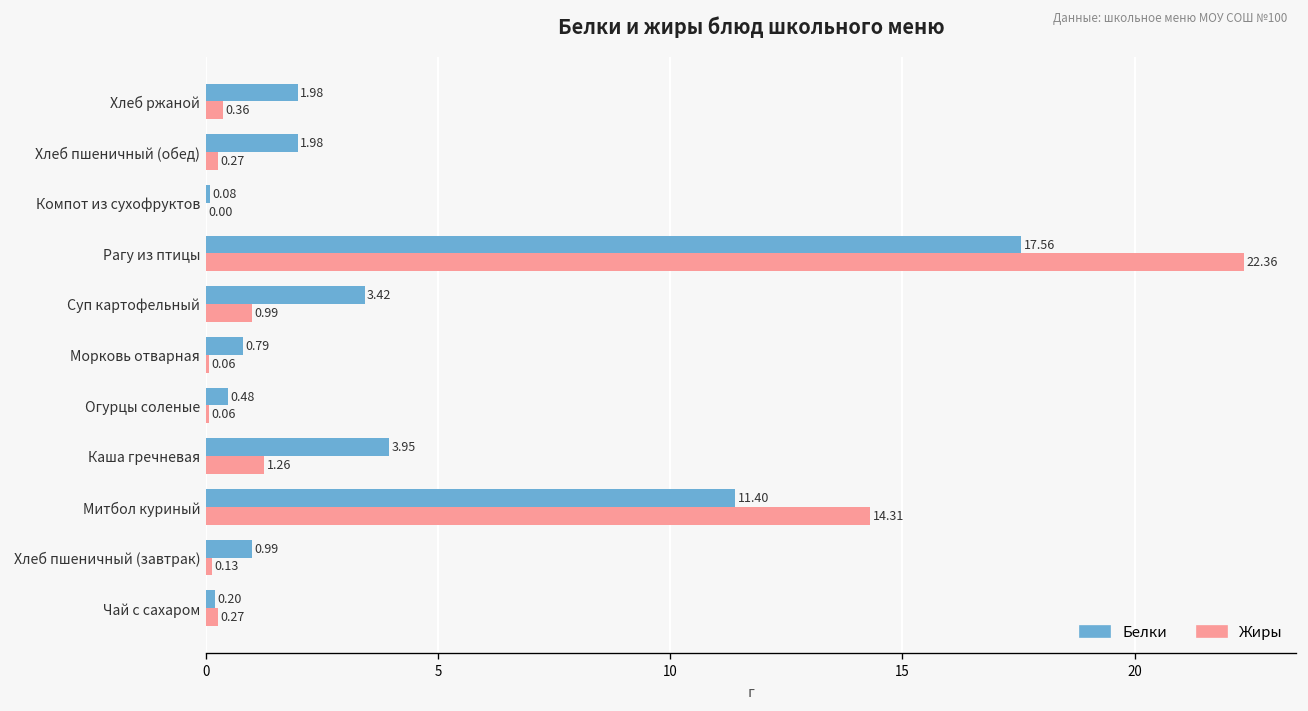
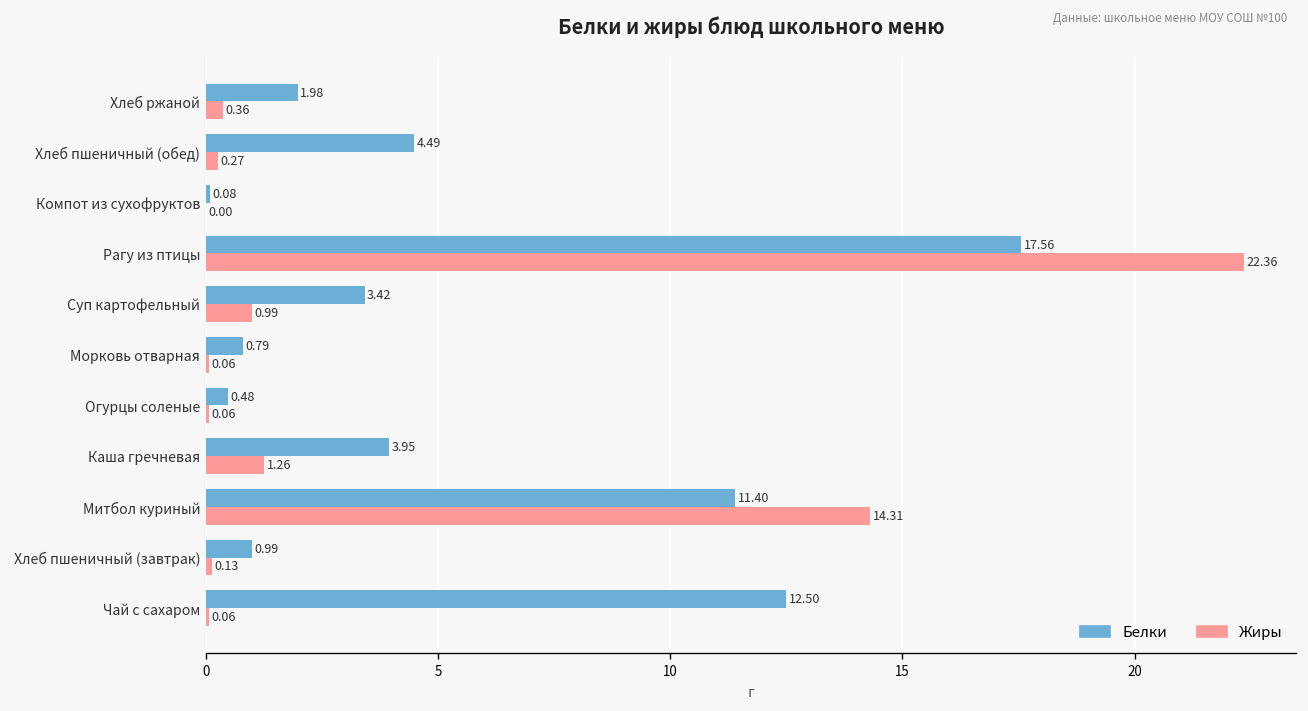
Белки, Хлеб пшеничный (обед): 1.98 -> 4.49
Белки, Чай с сахаром: 0.20 -> 12.50
Жиры, Чай с сахаром: 0.27 -> 0.06
